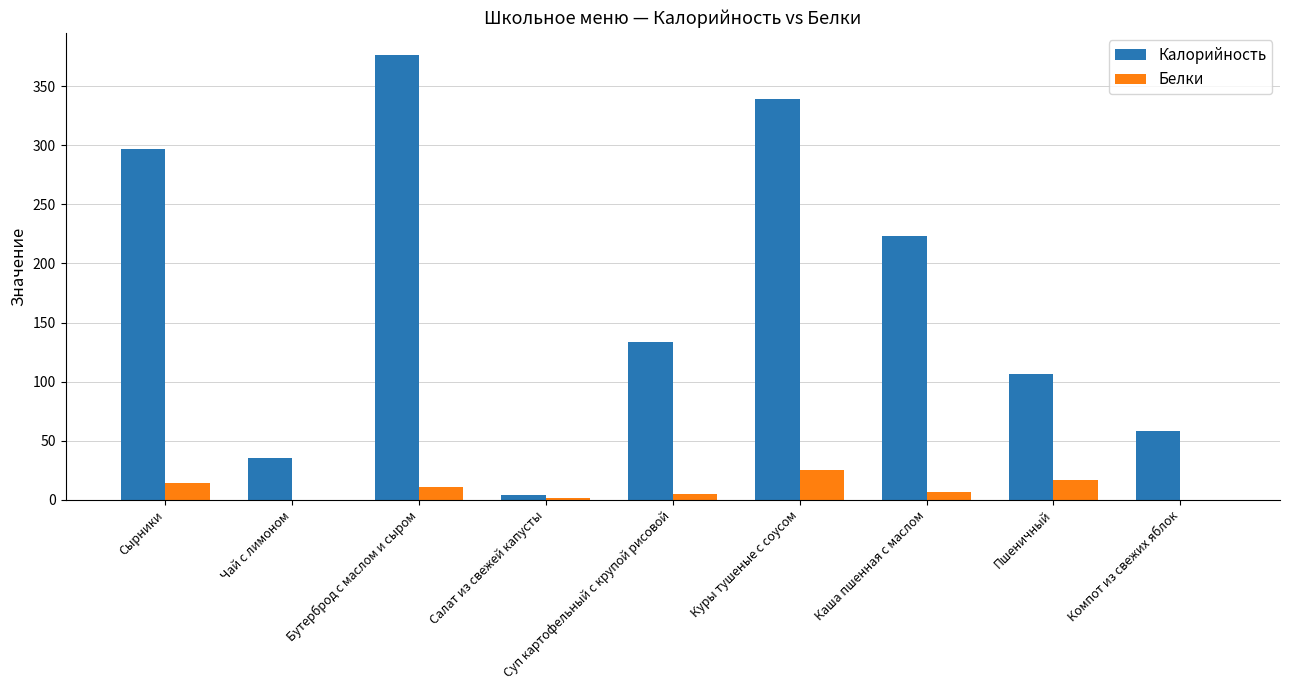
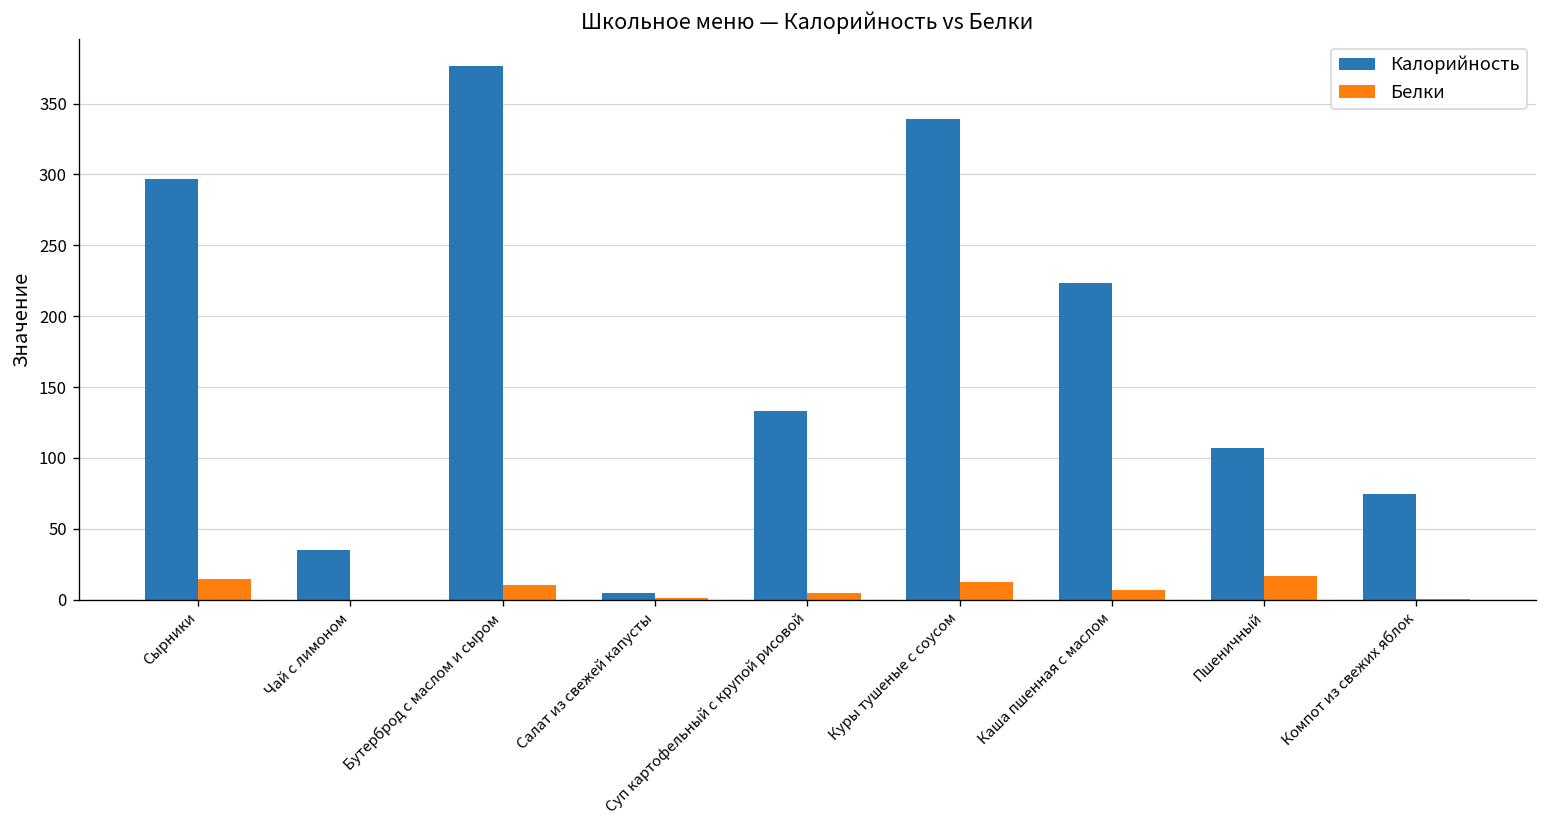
Белки, Куры тушеные с соусом: 25 -> 12
Калорийность, Компот из свежих яблок: 58 -> 74
